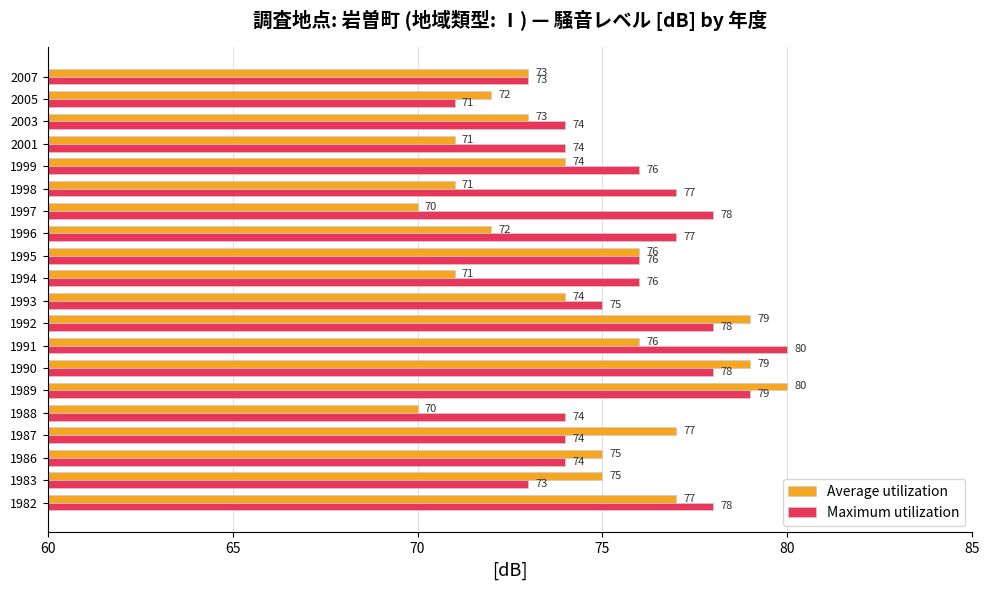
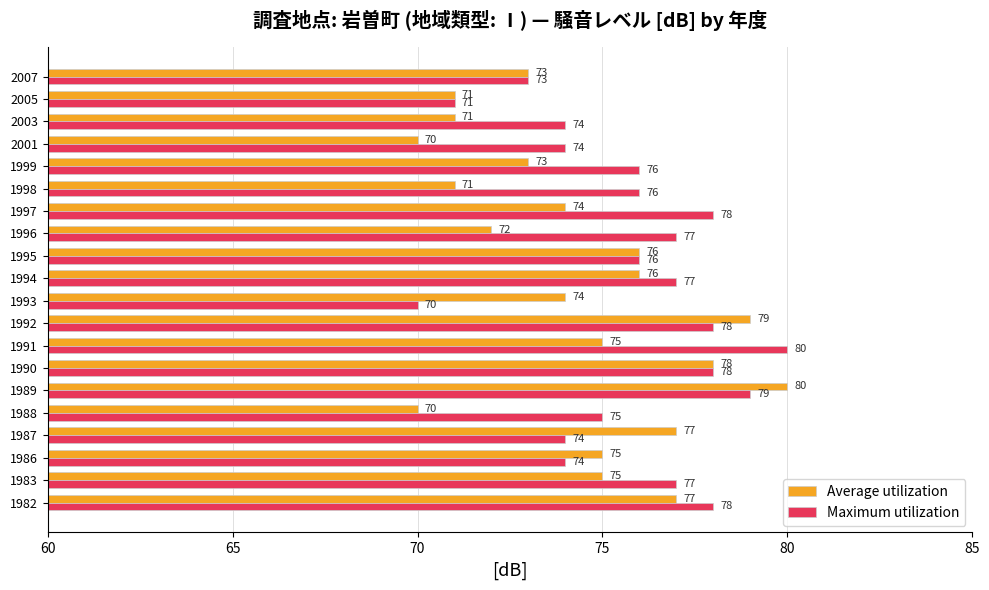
Average utilization, 2005: 72 -> 71
Average utilization, 2003: 73 -> 71
Average utilization, 2001: 71 -> 70
Average utilization, 1999: 74 -> 73
Maximum utilization, 1998: 77 -> 76
Average utilization, 1997: 70 -> 74
Average utilization, 1994: 71 -> 76
Maximum utilization, 1994: 76 -> 77
Maximum utilization, 1993: 75 -> 70
Average utilization, 1991: 76 -> 75
Average utilization, 1990: 79 -> 78
Maximum utilization, 1988: 74 -> 75
Maximum utilization, 1983: 73 -> 77
